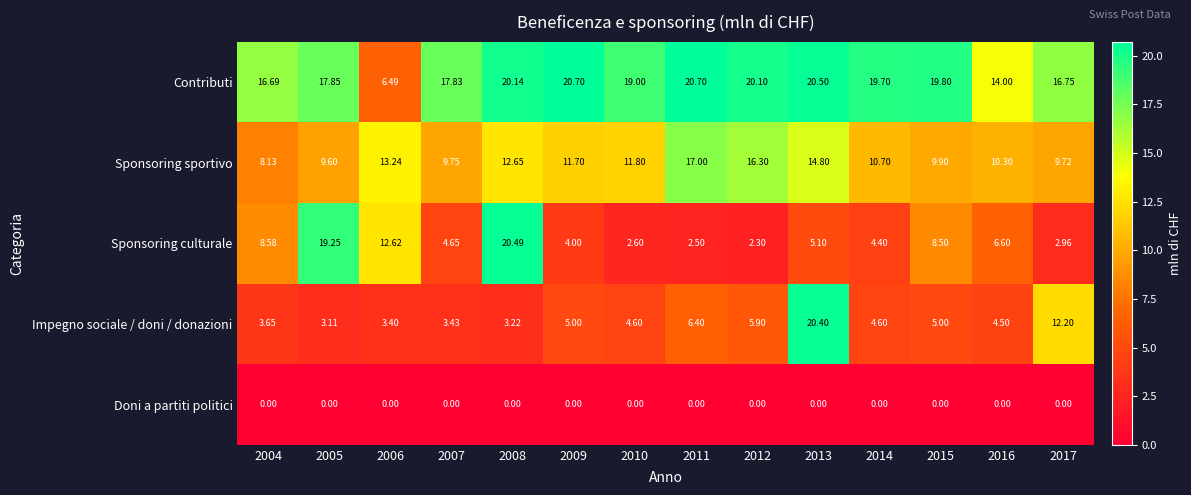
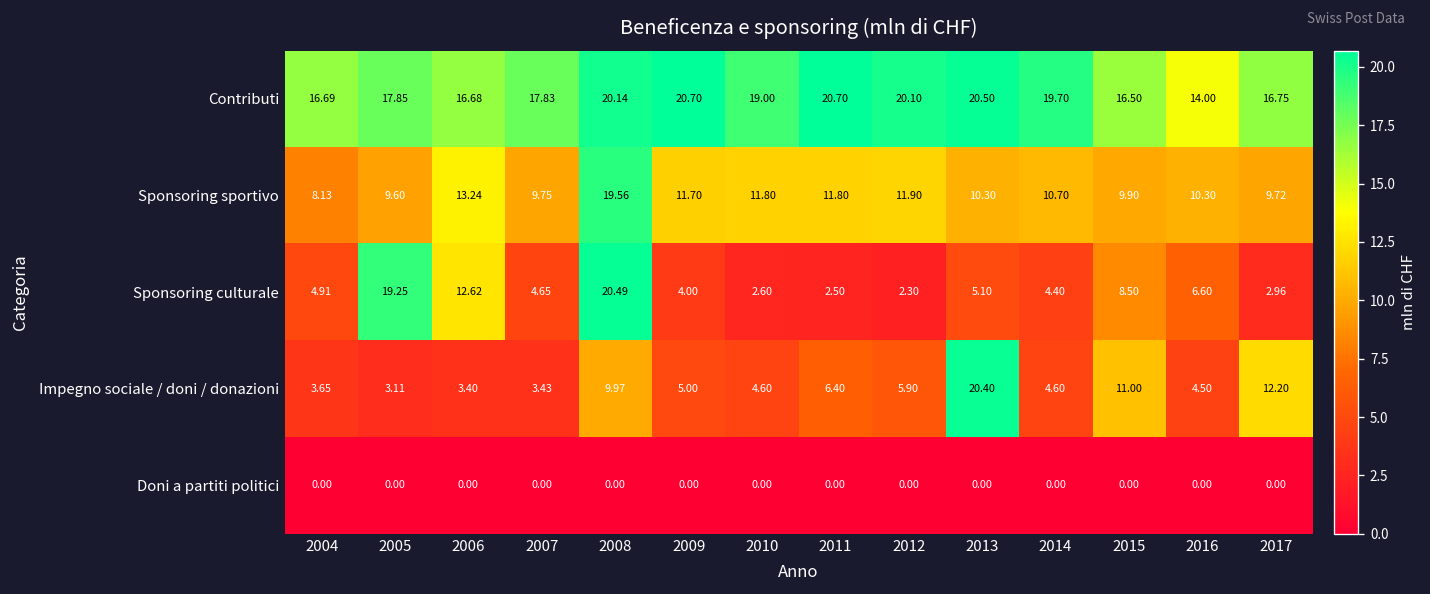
Contributi, 2006: 6.49 -> 16.68
Contributi, 2015: 19.80 -> 16.50
Sponsoring sportivo, 2008: 12.65 -> 19.56
Sponsoring sportivo, 2011: 17.00 -> 11.80
Sponsoring sportivo, 2012: 16.30 -> 11.90
Sponsoring sportivo, 2013: 14.80 -> 10.30
Sponsoring culturale, 2004: 8.58 -> 4.91
Impegno sociale / doni / donazioni, 2008: 3.22 -> 9.97
Impegno sociale / doni / donazioni, 2015: 5.00 -> 11.00
